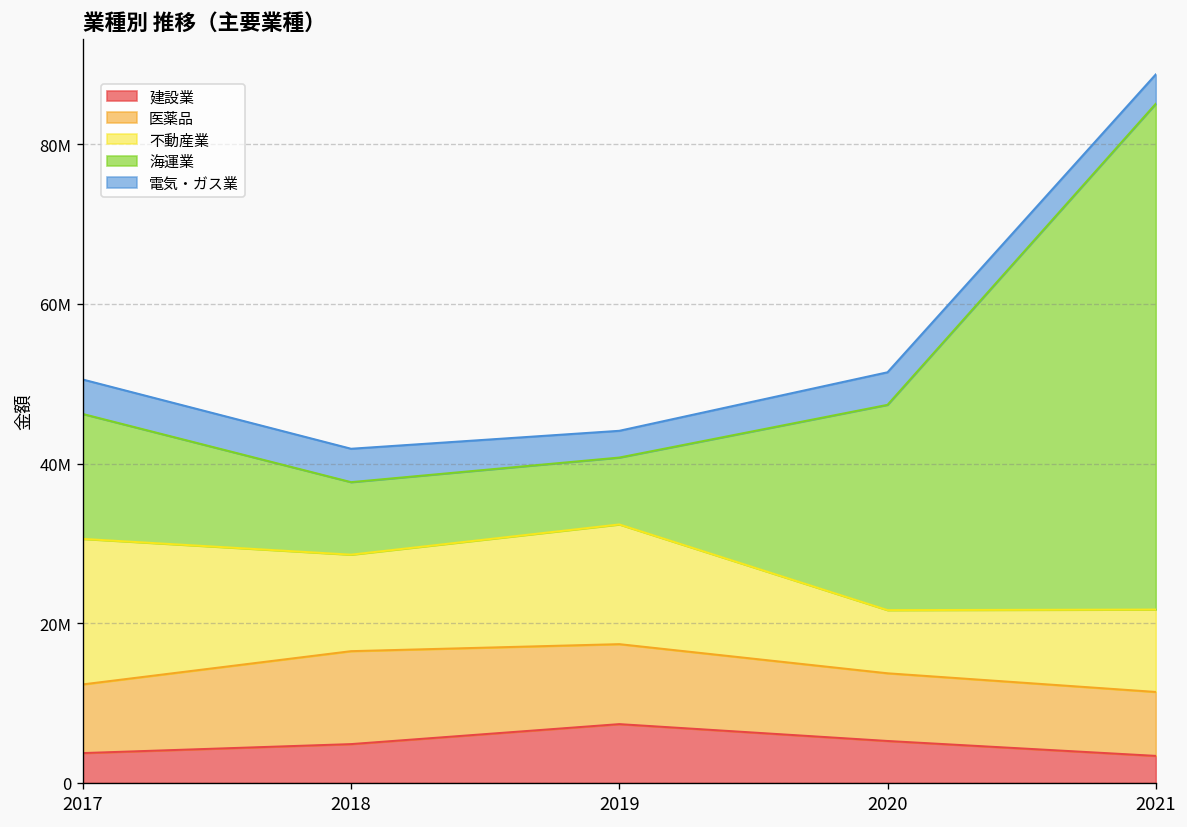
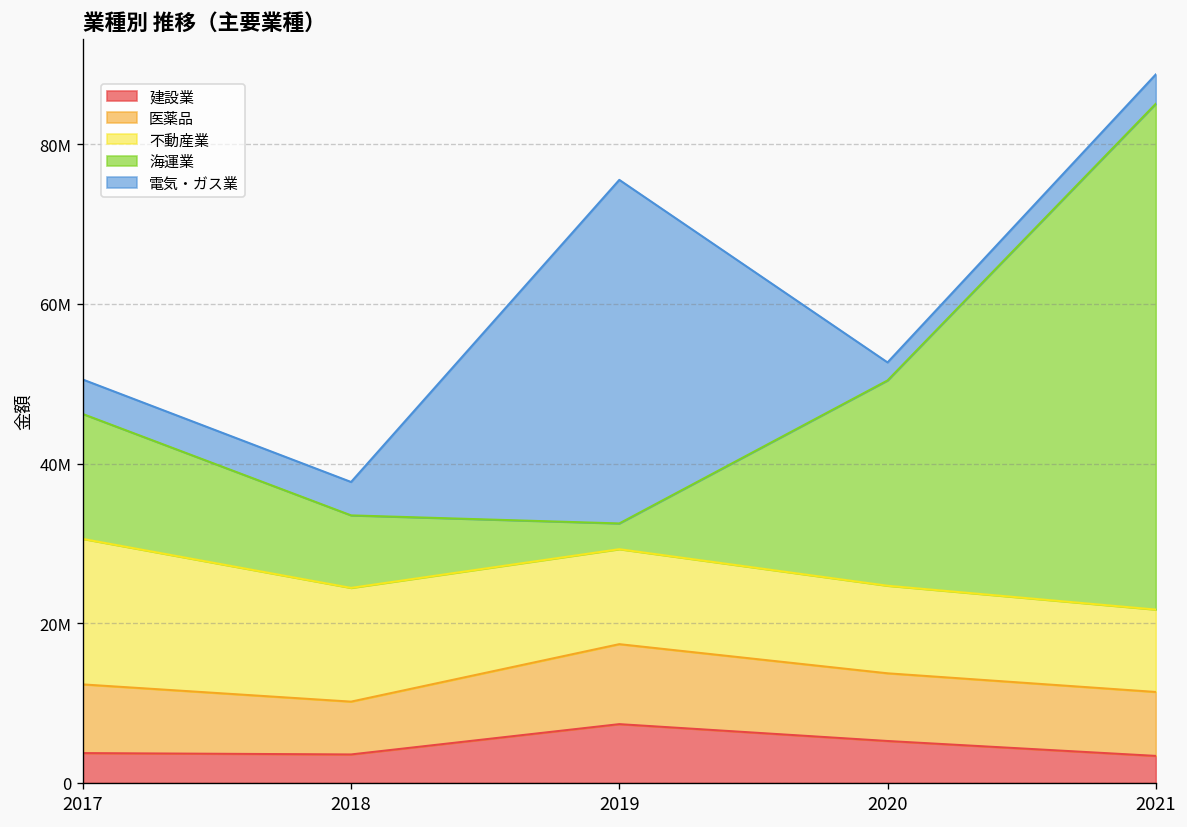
建設業, 2018: 5000000 -> 4000000
医薬品, 2018: 12000000 -> 7000000
不動産業, 2018: 12000000 -> 14000000
不動産業, 2019: 15000000 -> 12000000
海運業, 2019: 8000000 -> 3000000
電気・ガス業, 2019: 3000000 -> 43000000
不動産業, 2020: 8000000 -> 11000000
電気・ガス業, 2020: 4000000 -> 2000000
